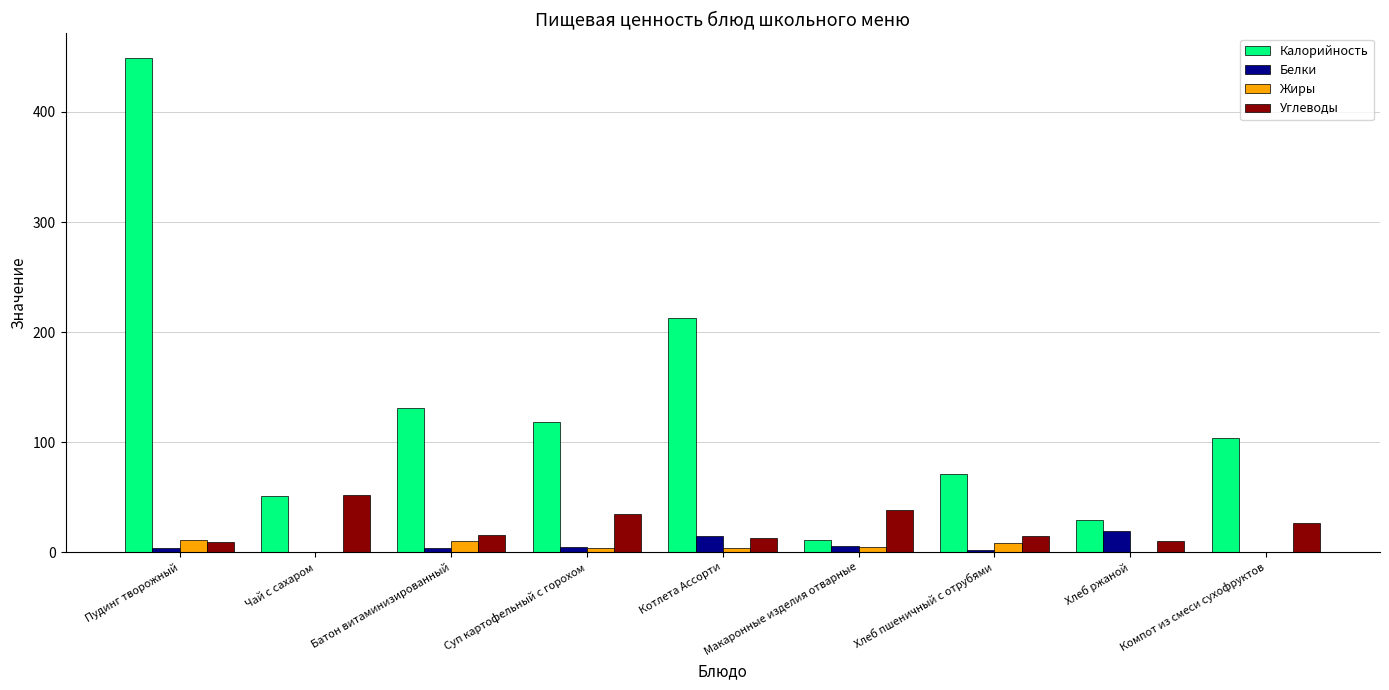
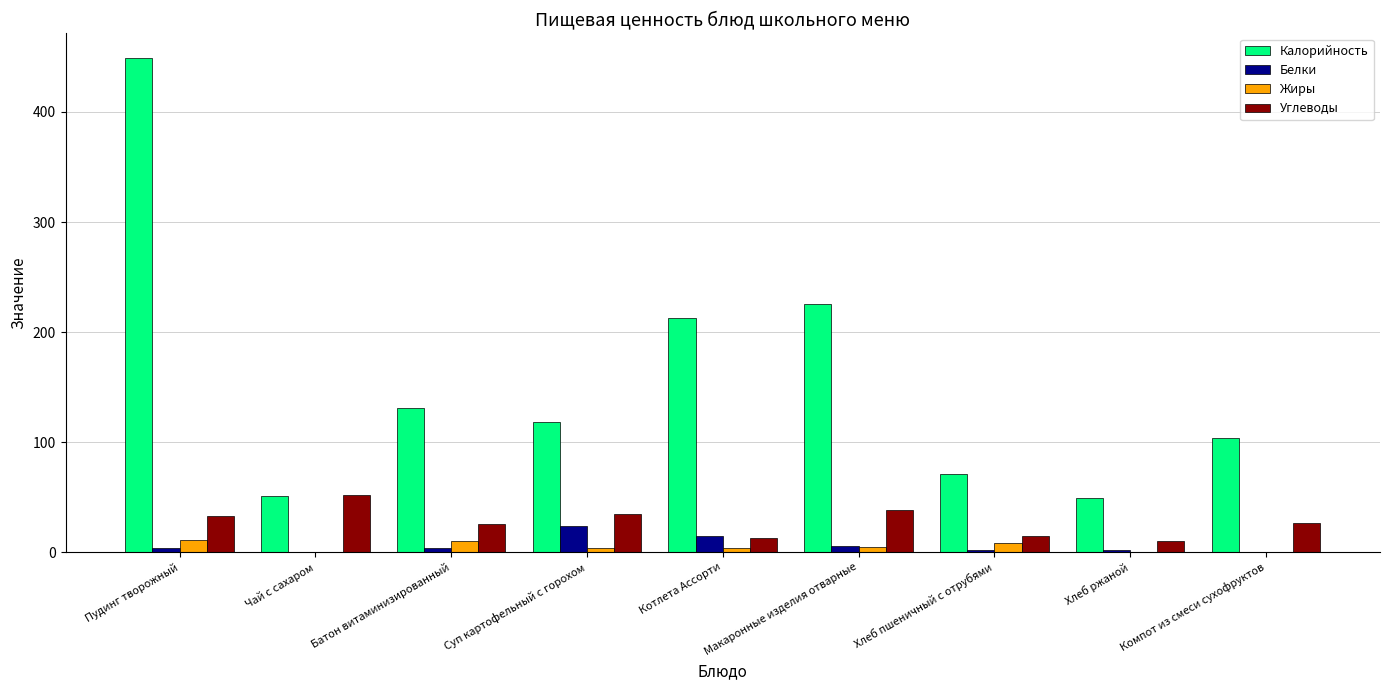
Углеводы, Пудинг творожный: 10 -> 33
Углеводы, Батон витаминизированный: 16 -> 25
Белки, Суп картофельный с горохом: 4 -> 24
Калорийность, Макаронные изделия отварные: 11 -> 225
Калорийность, Хлеб ржаной: 29 -> 50
Белки, Хлеб ржаной: 20 -> 2
